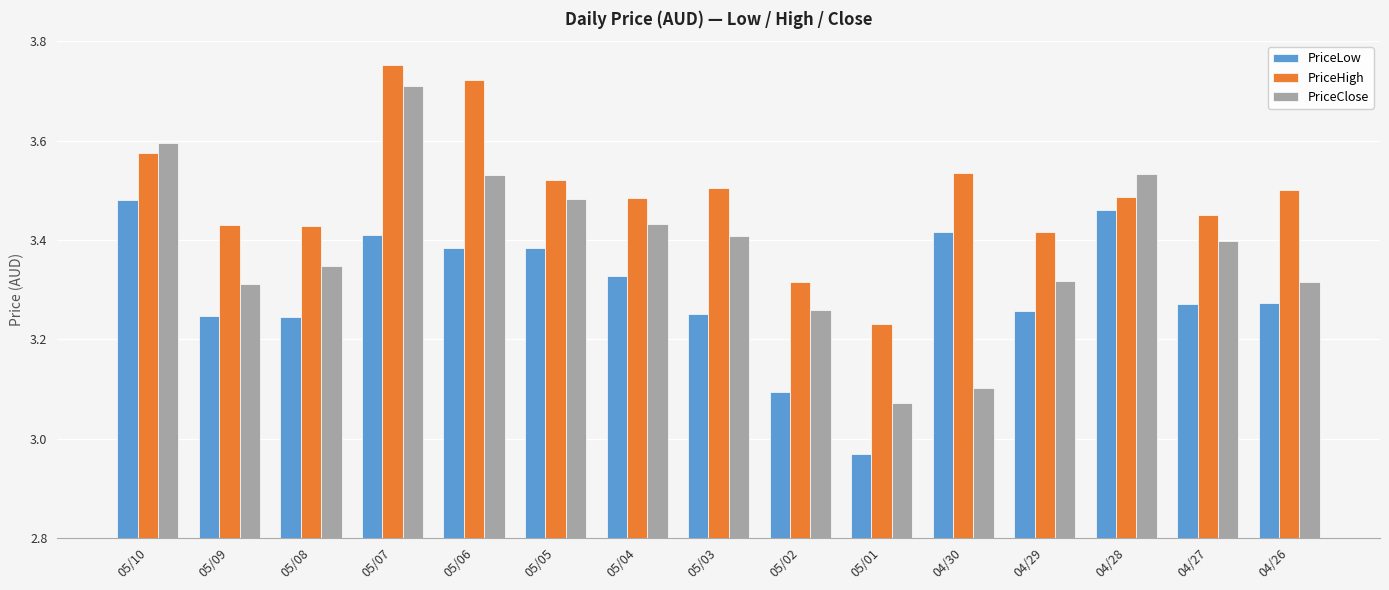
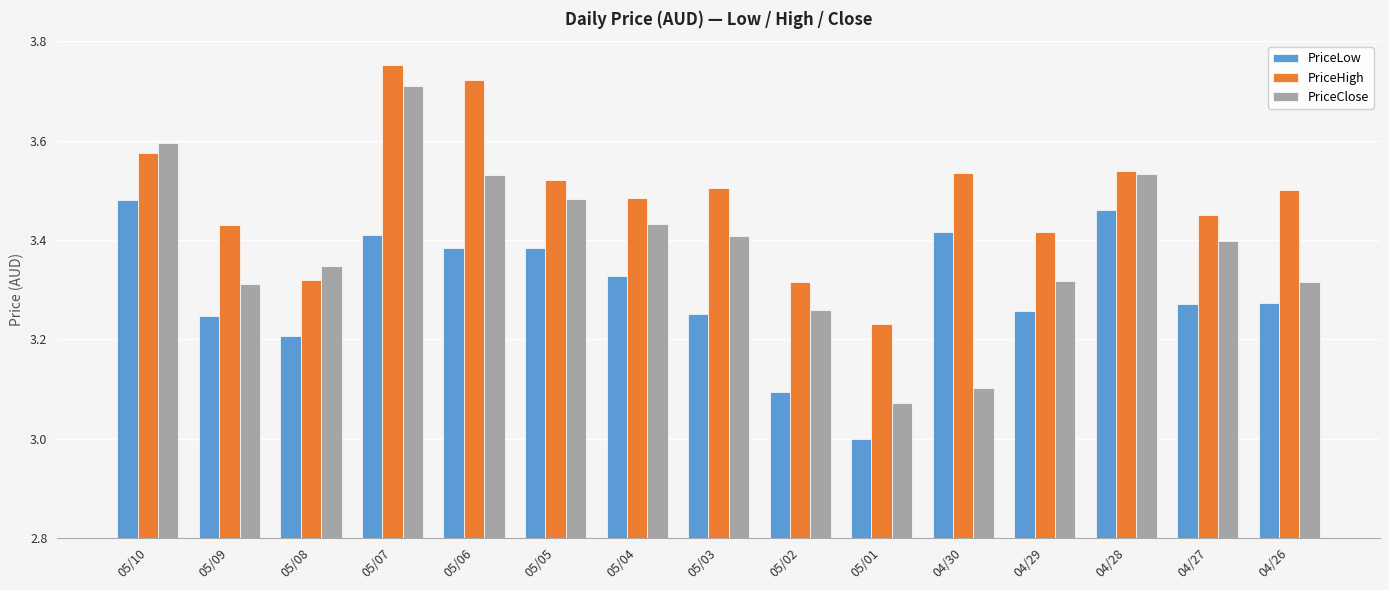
PriceLow, 05/08: 3.24 -> 3.21
PriceHigh, 05/08: 3.43 -> 3.32
PriceLow, 05/01: 2.97 -> 3.00
PriceHigh, 04/28: 3.49 -> 3.54
